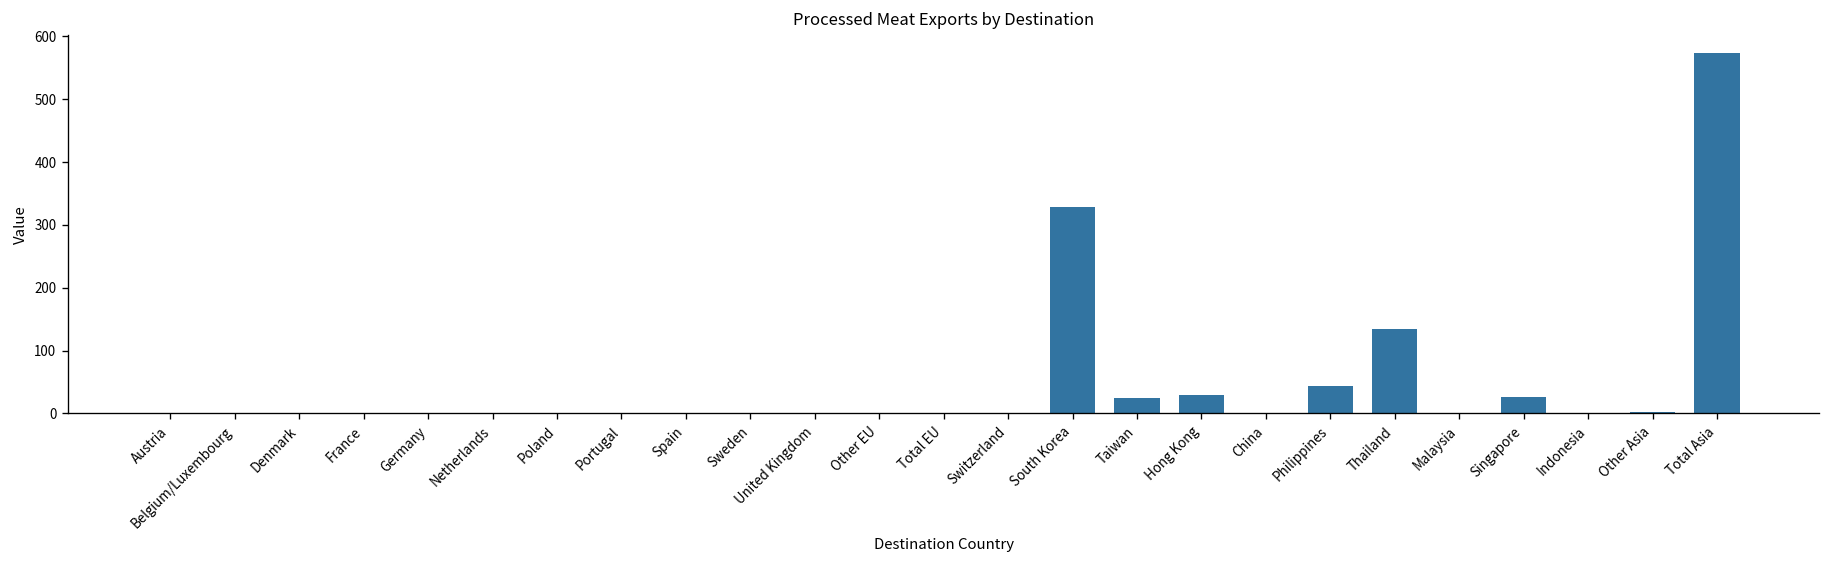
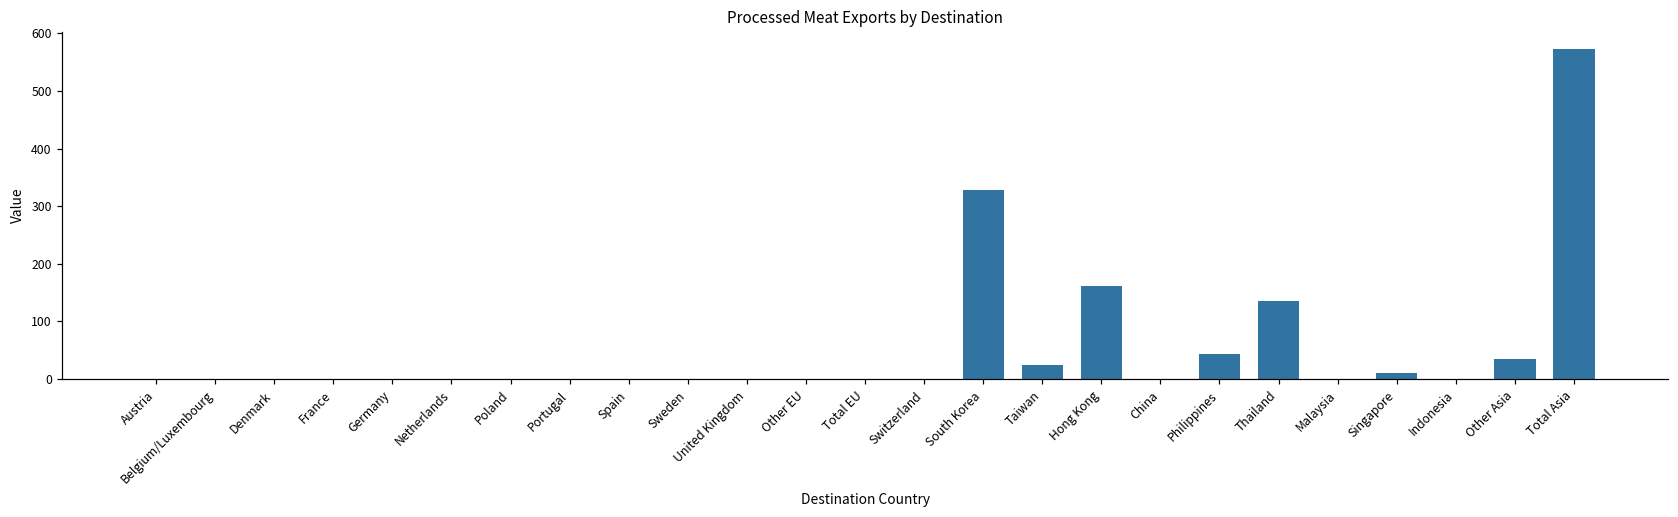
Hong Kong: 30 -> 160
Singapore: 30 -> 10
Other Asia: 0 -> 40
